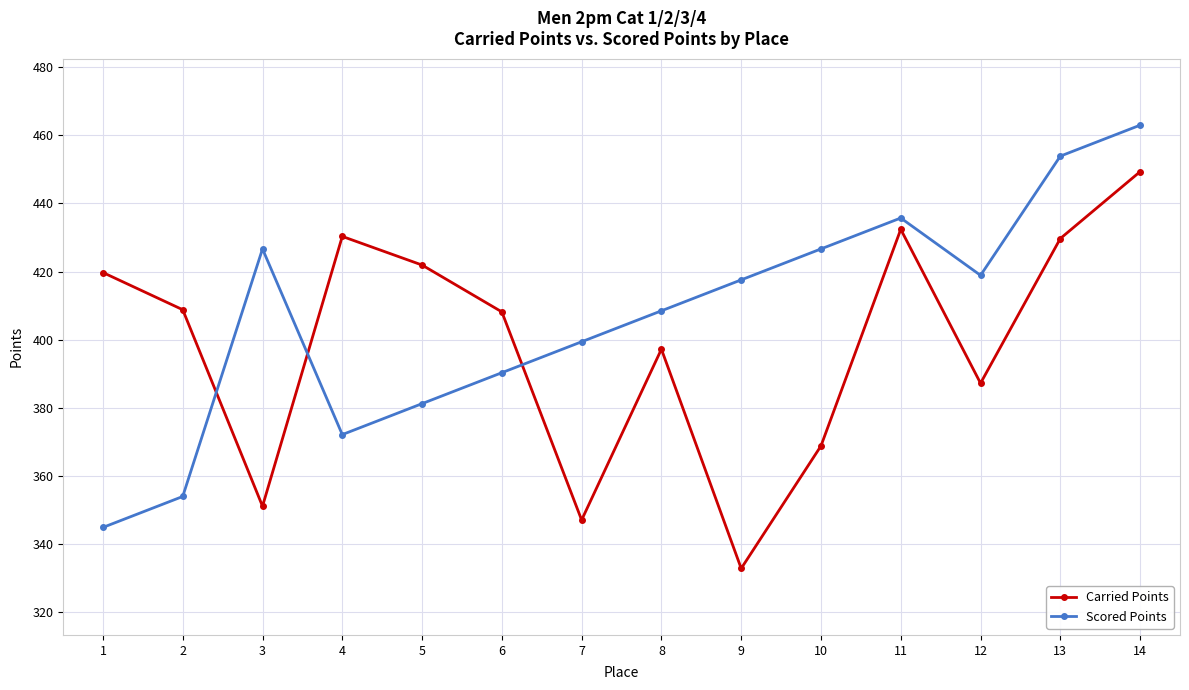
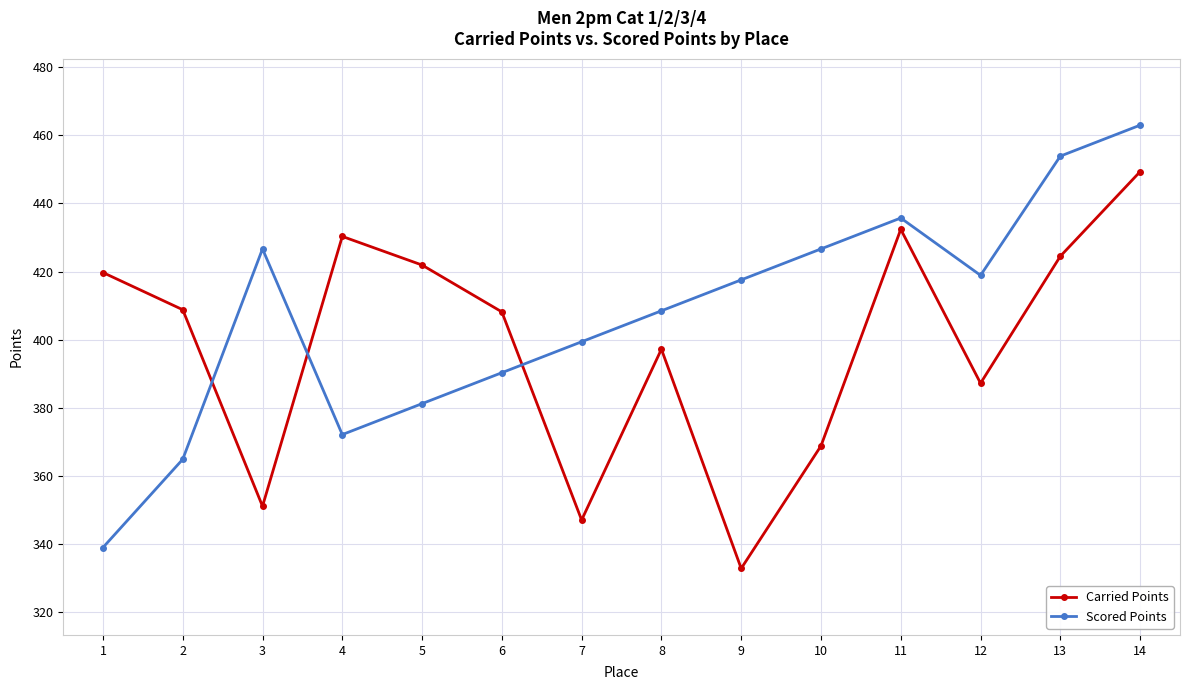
Scored Points, 1: 345 -> 339
Scored Points, 2: 354 -> 365
Carried Points, 13: 430 -> 425
